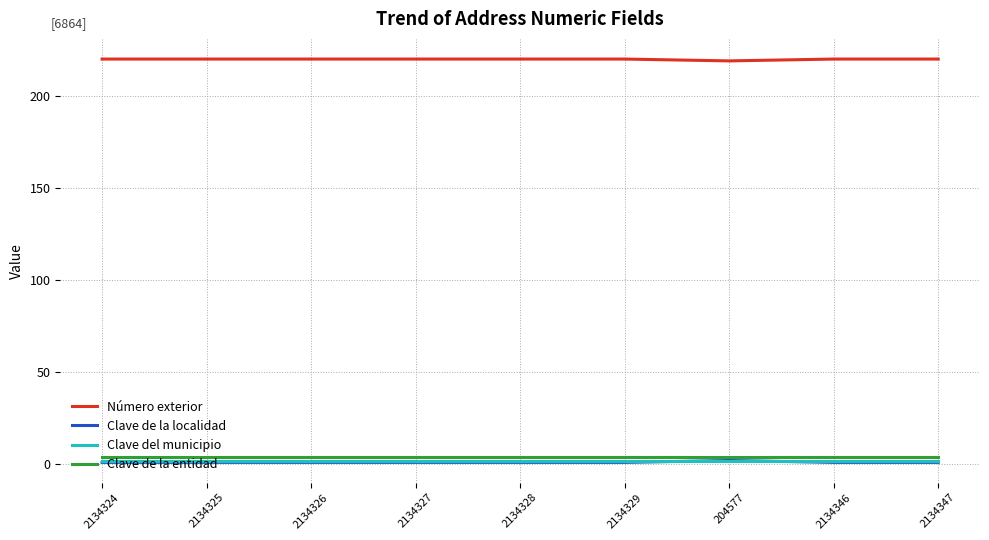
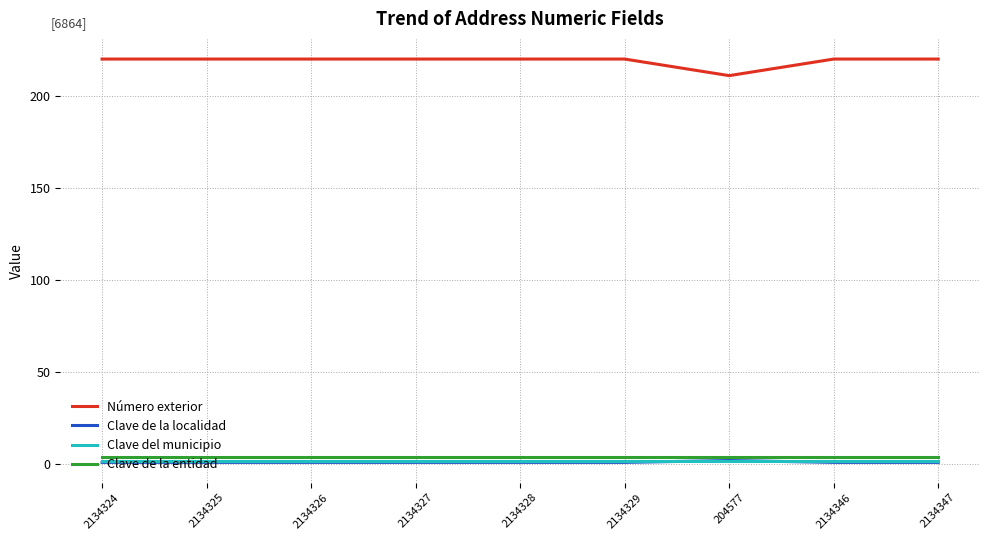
Número exterior, 204577: 219 -> 211
